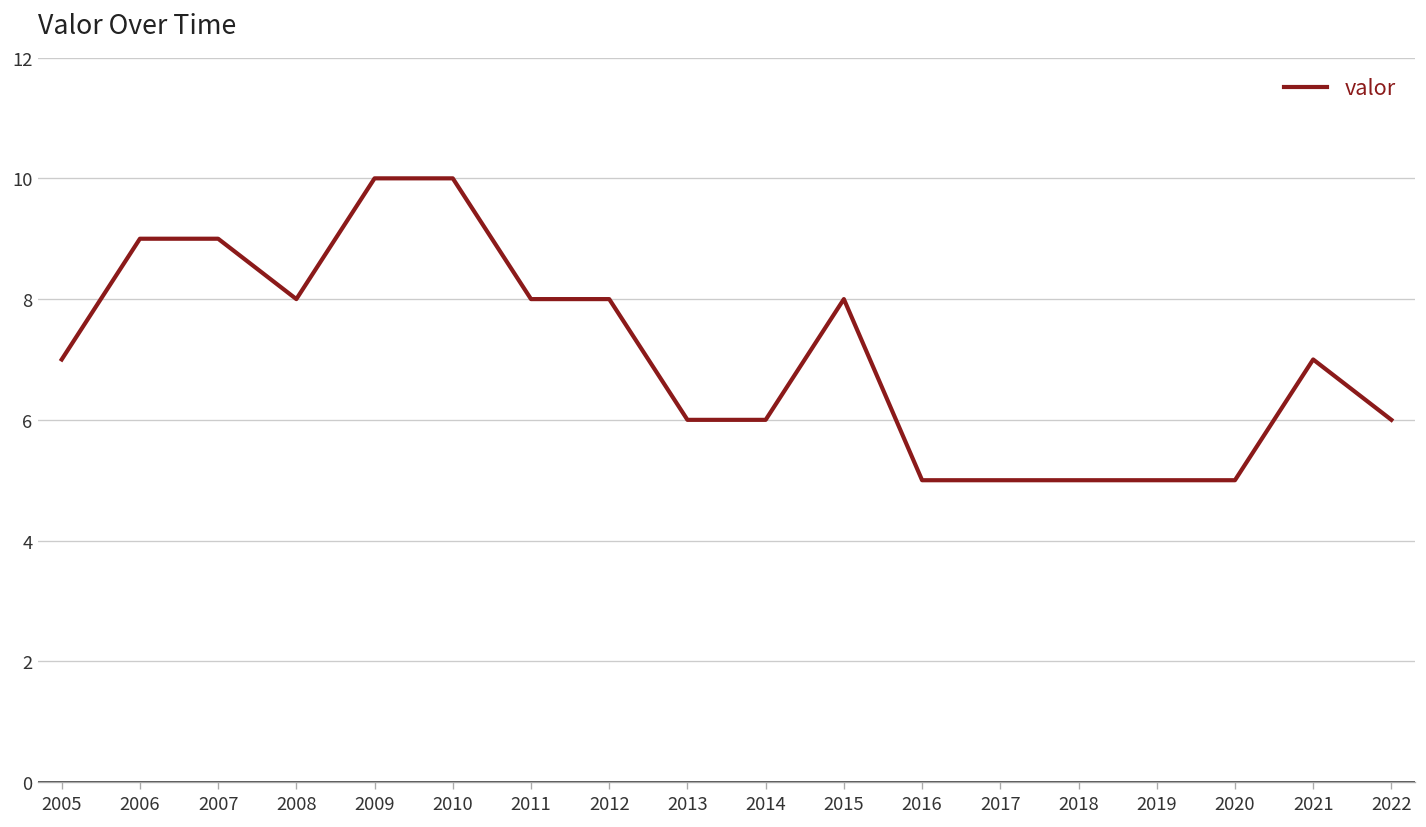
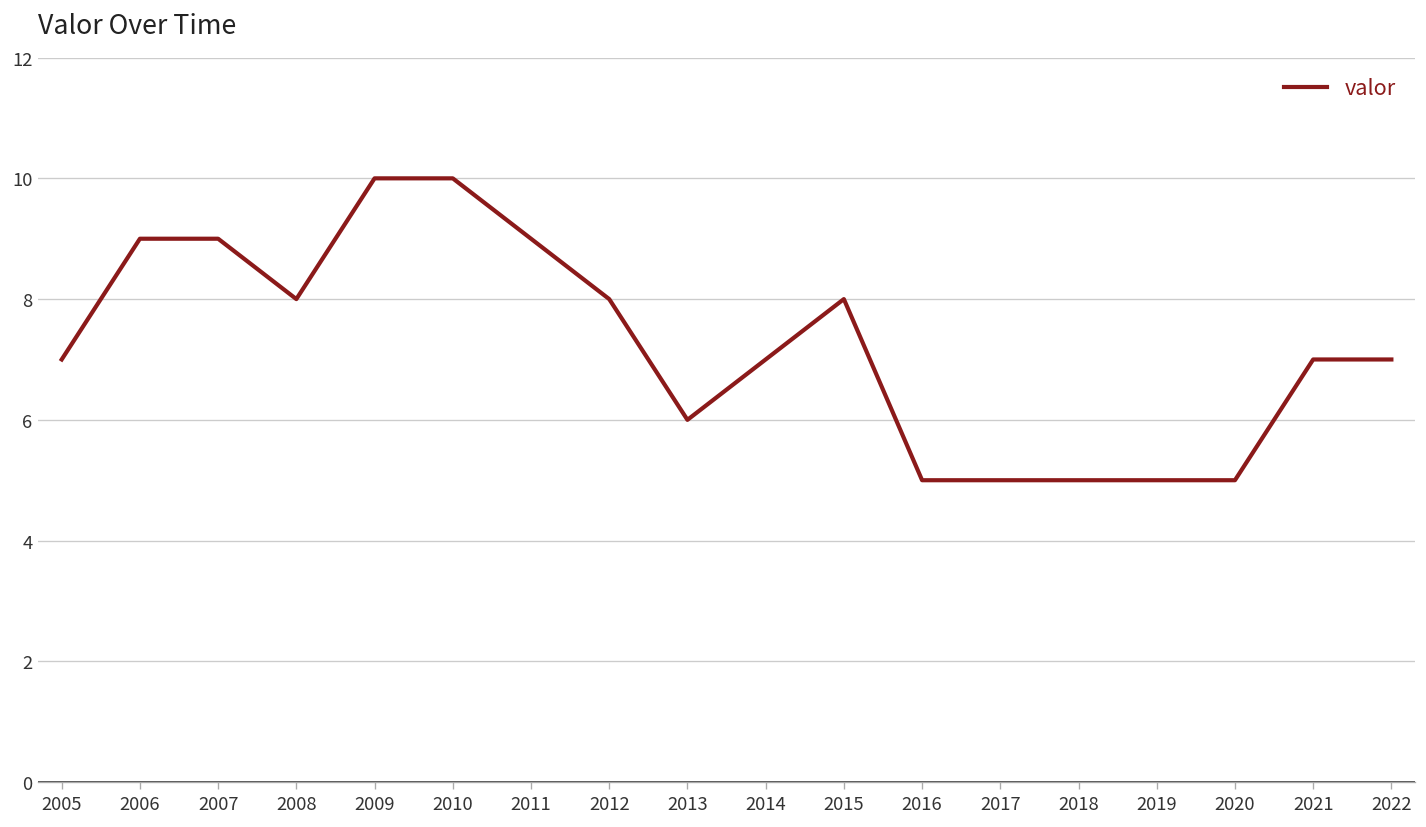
2011: 8 -> 9
2014: 6 -> 7
2022: 6 -> 7
